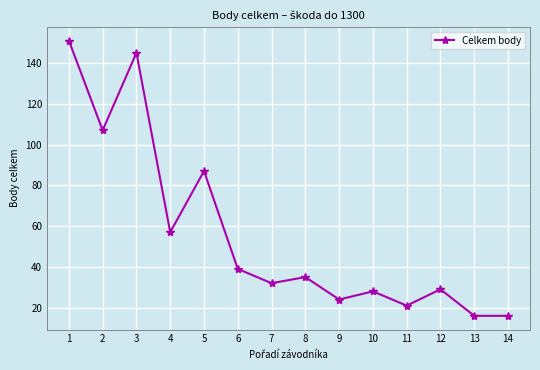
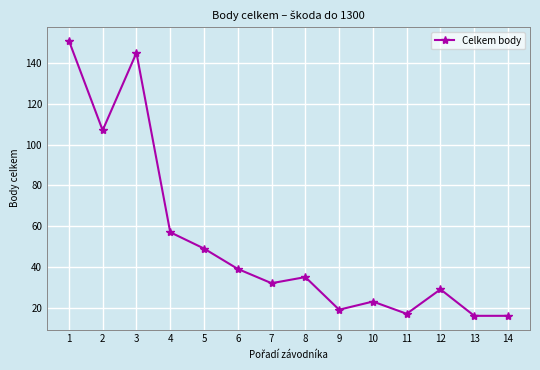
5: 87 -> 49
9: 24 -> 19
10: 28 -> 23
11: 21 -> 17
